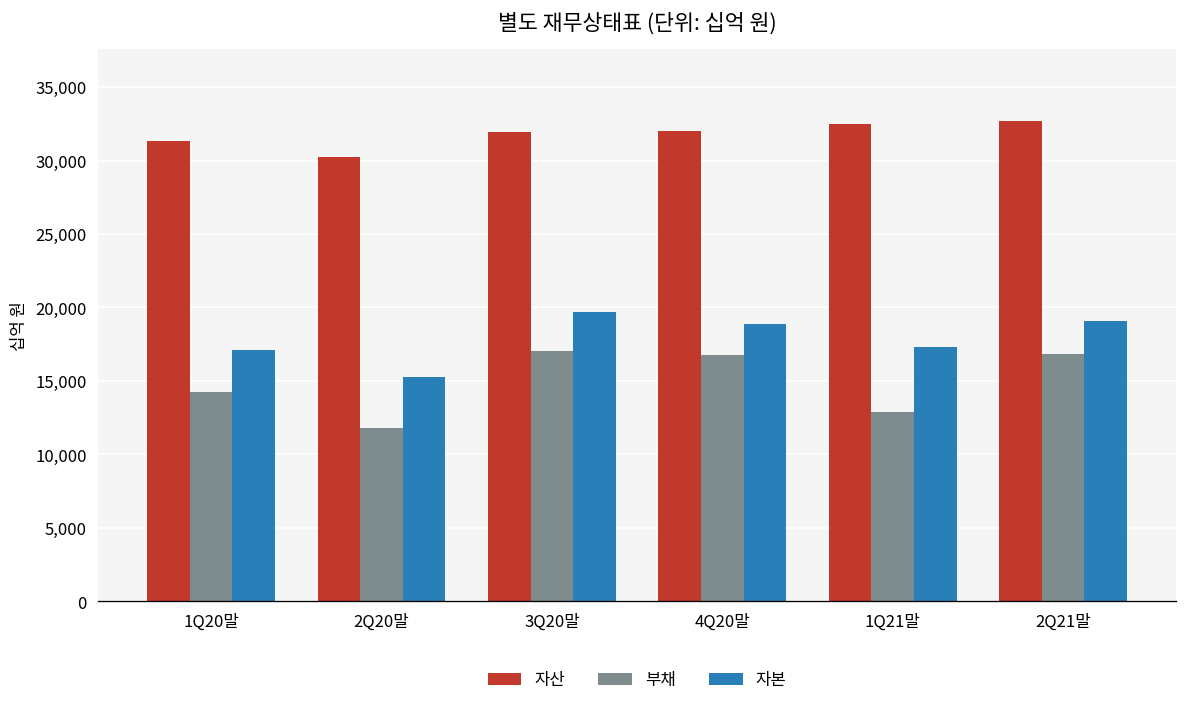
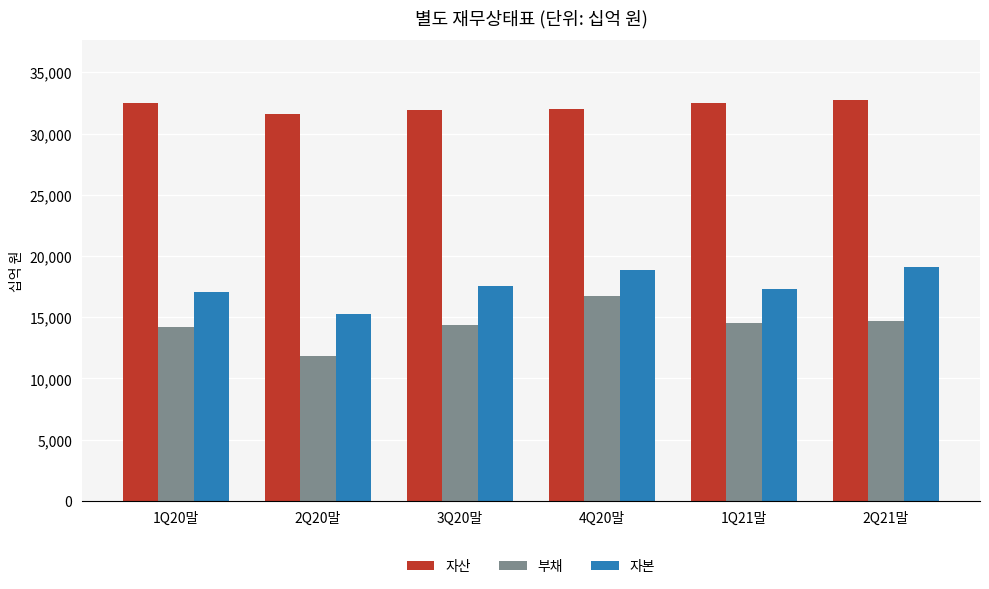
자산, 1Q20말: 31,300 -> 32,500
자산, 2Q20말: 30,300 -> 31,600
부채, 3Q20말: 17,000 -> 14,300
자본, 3Q20말: 19,700 -> 17,600
부채, 1Q21말: 12,900 -> 14,500
부채, 2Q21말: 16,800 -> 14,700
